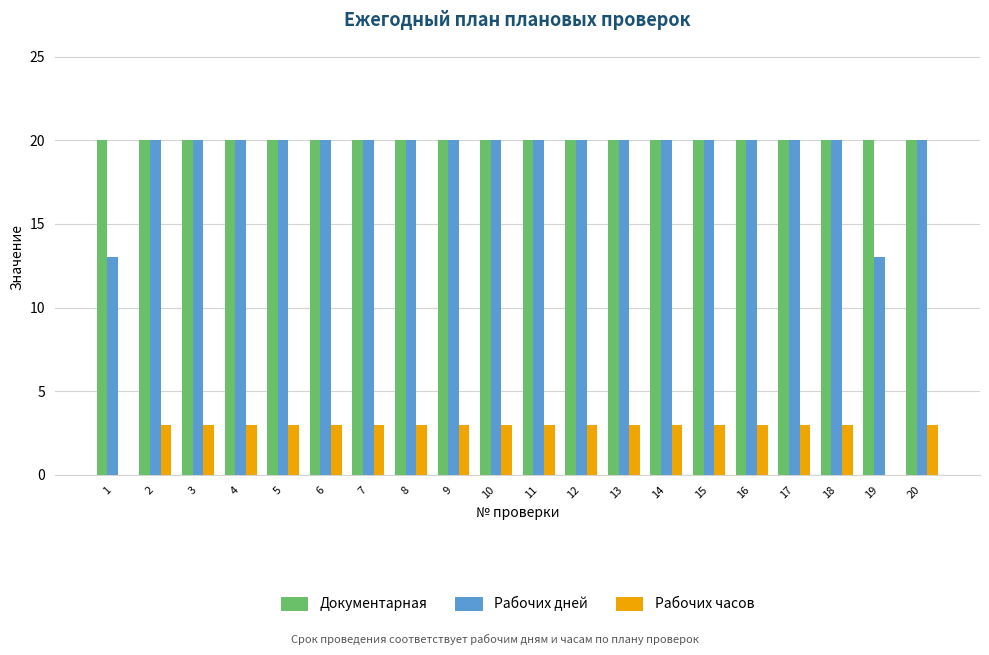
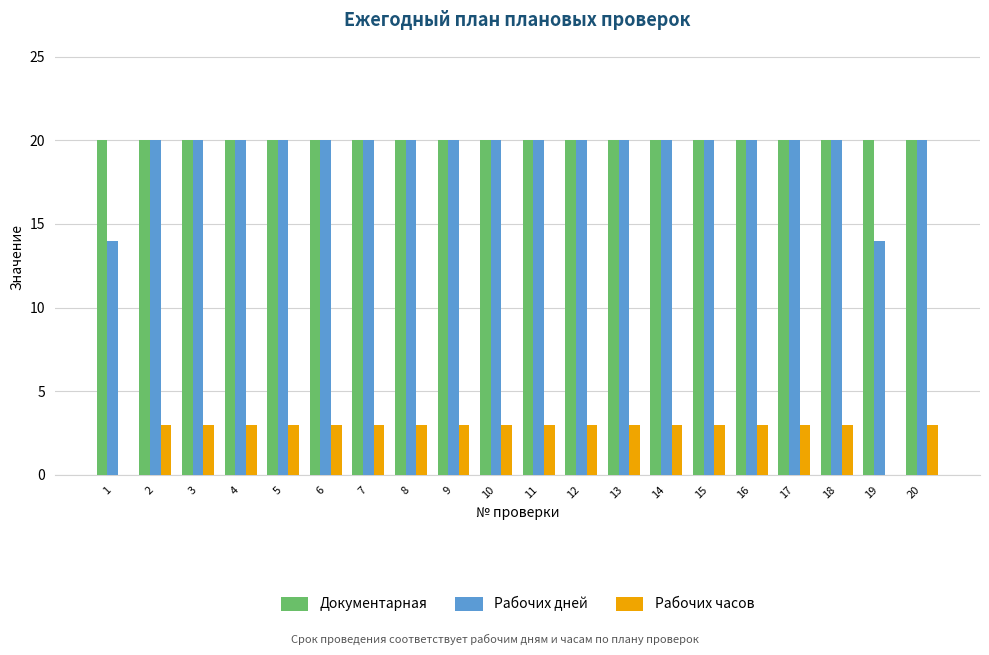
Рабочих дней, 1: 13 -> 14
Рабочих дней, 19: 13 -> 14
